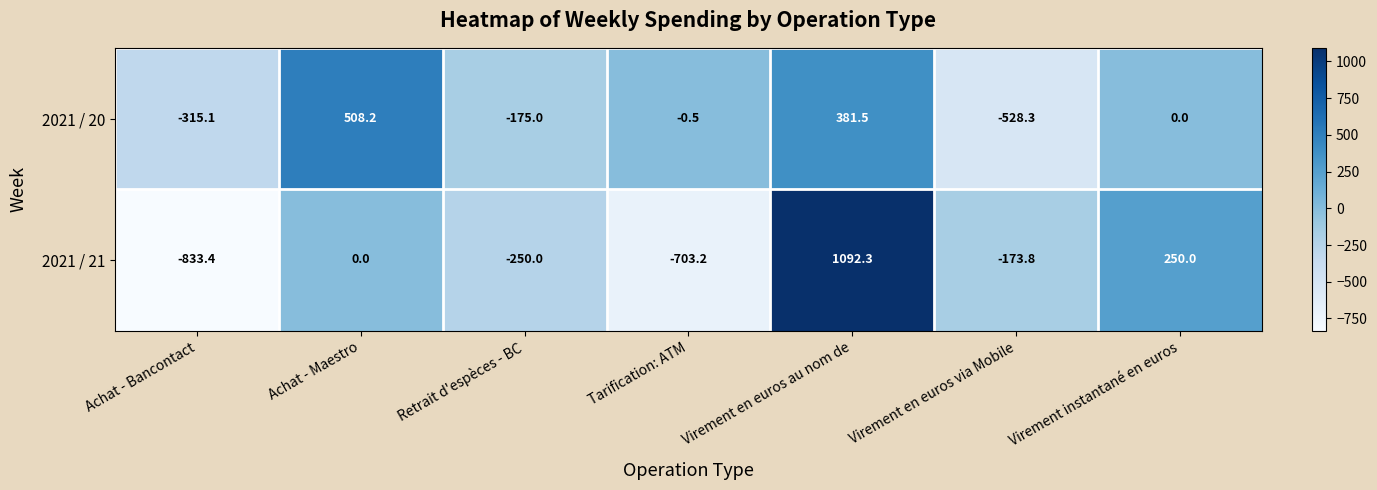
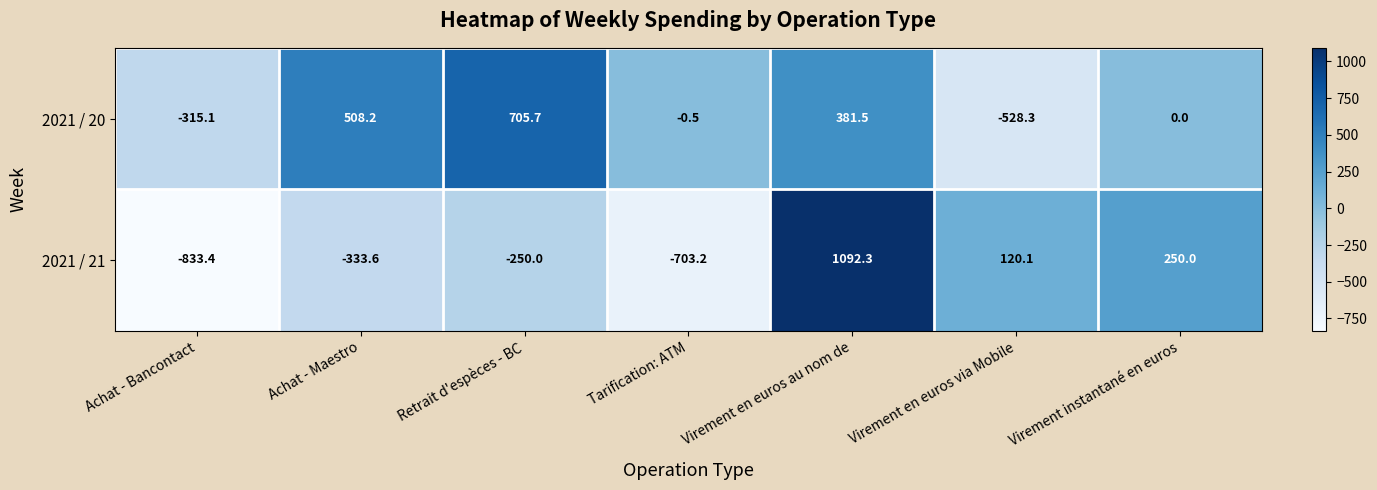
2021 / 20, Retrait d'espèces - BC: -175.0 -> 705.7
2021 / 21, Achat - Maestro: 0.0 -> -333.6
2021 / 21, Virement en euros via Mobile: -173.8 -> 120.1
